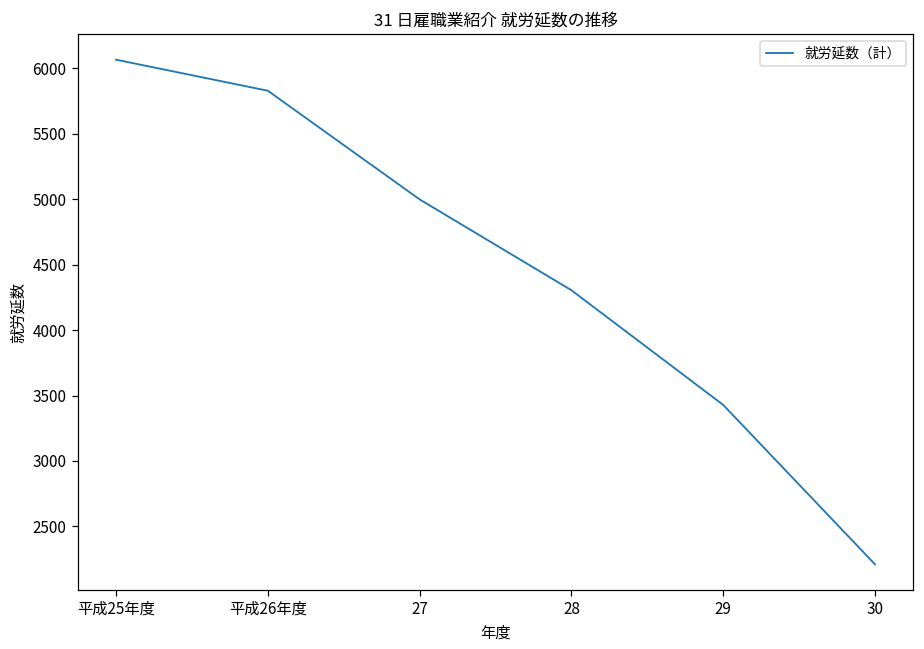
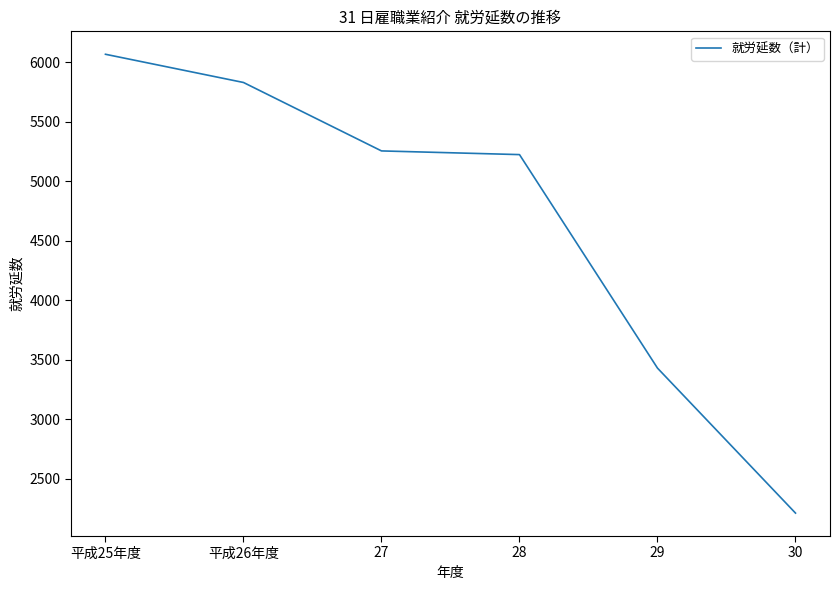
27: 5000 -> 5250
28: 4300 -> 5220
